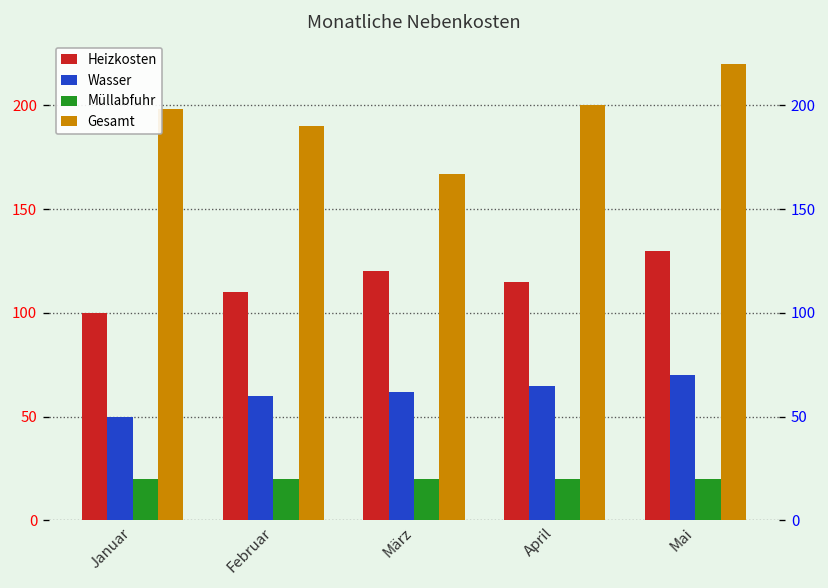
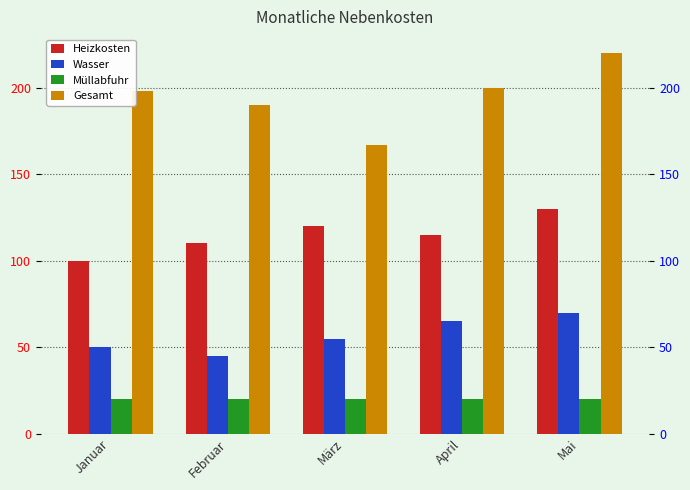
Wasser, Februar: 60 -> 45
Wasser, März: 62 -> 55
